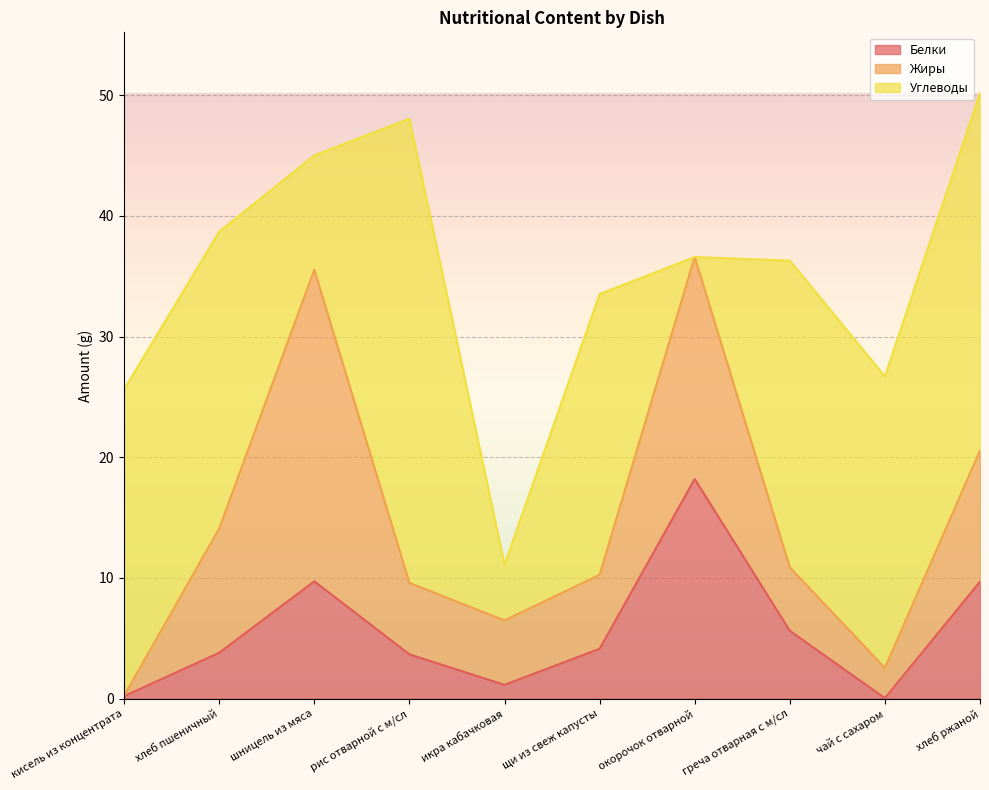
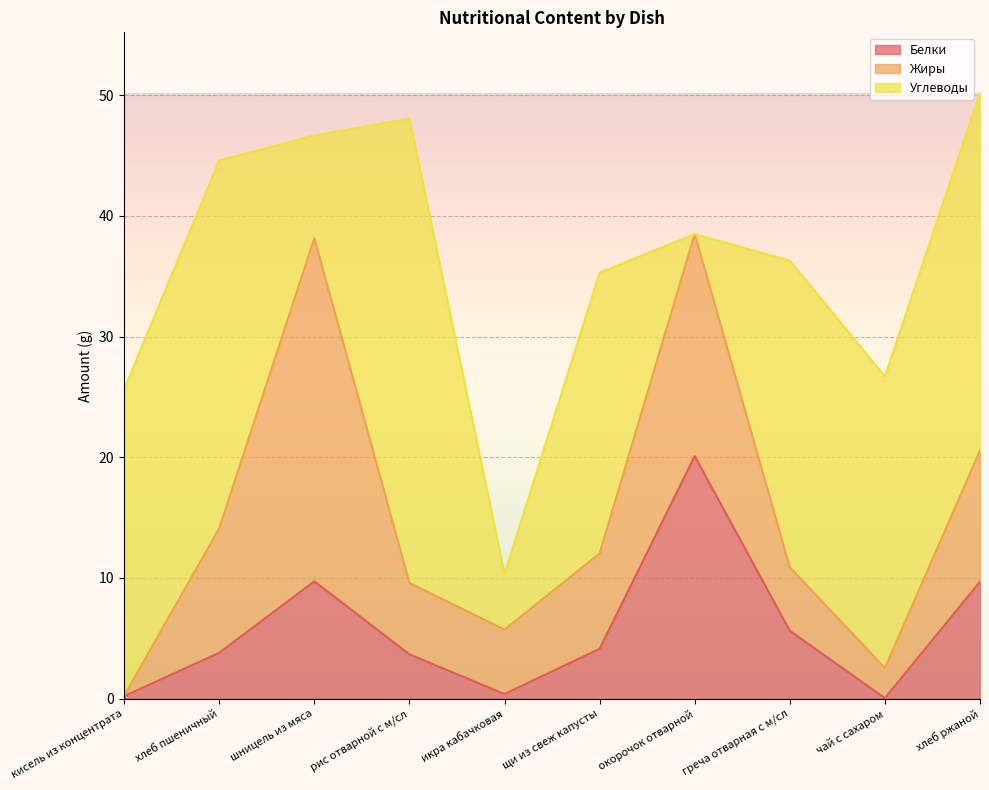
Углеводы, хлеб пшеничный: 24.6 -> 30.5
Жиры, шницель из мяса: 25.8 -> 28.4
Углеводы, шницель из мяса: 9.5 -> 8.5
Белки, икра кабачковая: 1.1 -> 0.4
Жиры, щи из свеж капусты: 6.1 -> 7.9
Белки, окорочок отварной: 18.2 -> 20.1
